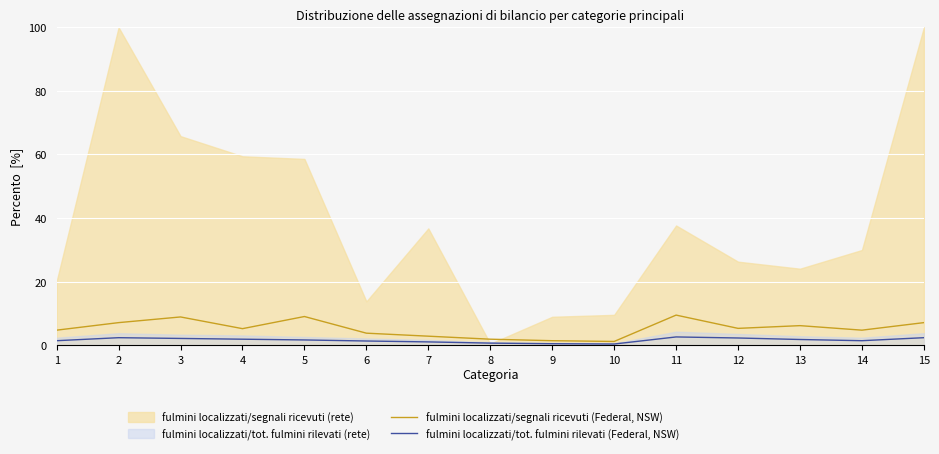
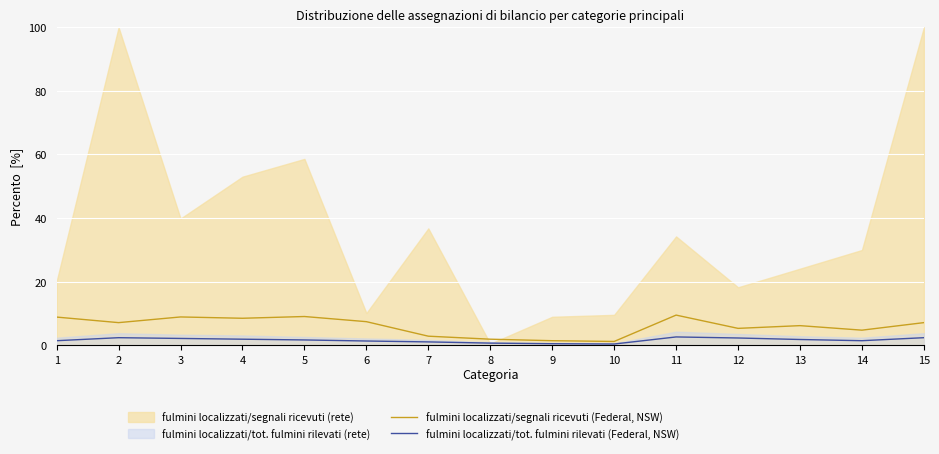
fulmini localizzati/segnali ricevuti (Federal, NSW), 1: 5 -> 9
fulmini localizzati/segnali ricevuti (rete), 3: 66 -> 40
fulmini localizzati/segnali ricevuti (Federal, NSW), 4: 5 -> 8
fulmini localizzati/segnali ricevuti (rete), 4: 59 -> 53
fulmini localizzati/segnali ricevuti (Federal, NSW), 6: 4 -> 7
fulmini localizzati/segnali ricevuti (rete), 6: 14 -> 10
fulmini localizzati/segnali ricevuti (rete), 11: 38 -> 34
fulmini localizzati/segnali ricevuti (rete), 12: 26 -> 18
